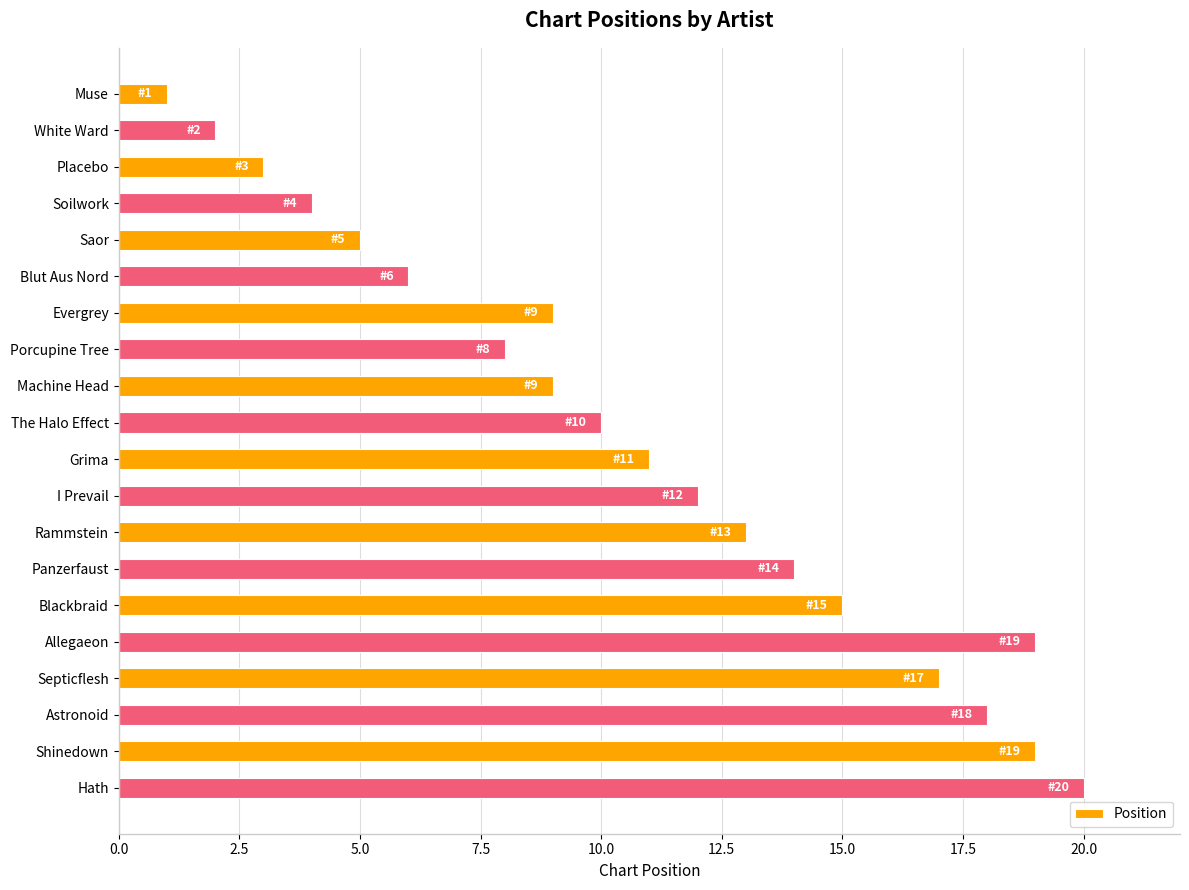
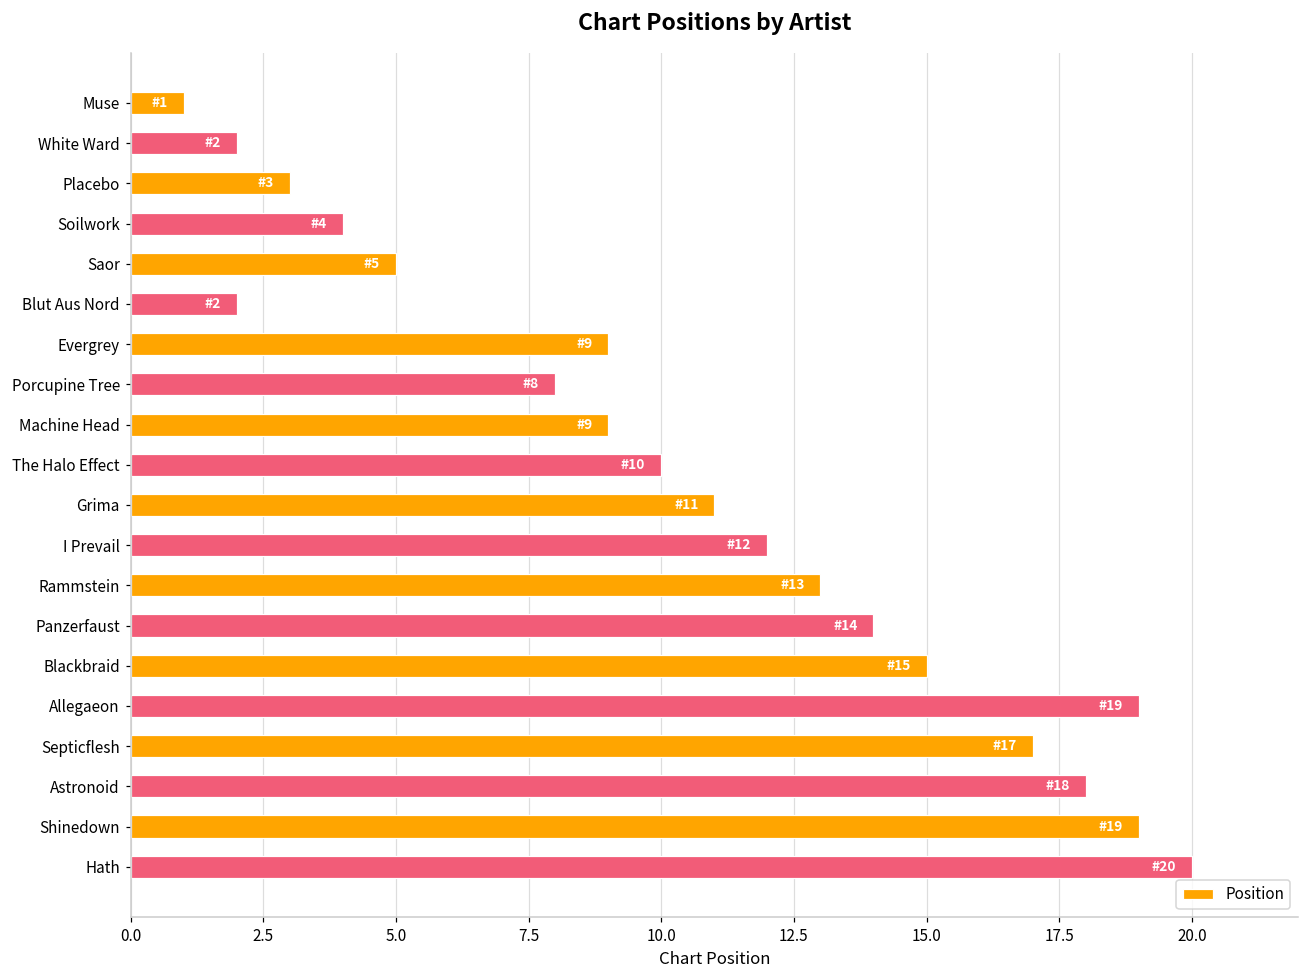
Blut Aus Nord: 6 -> 2
